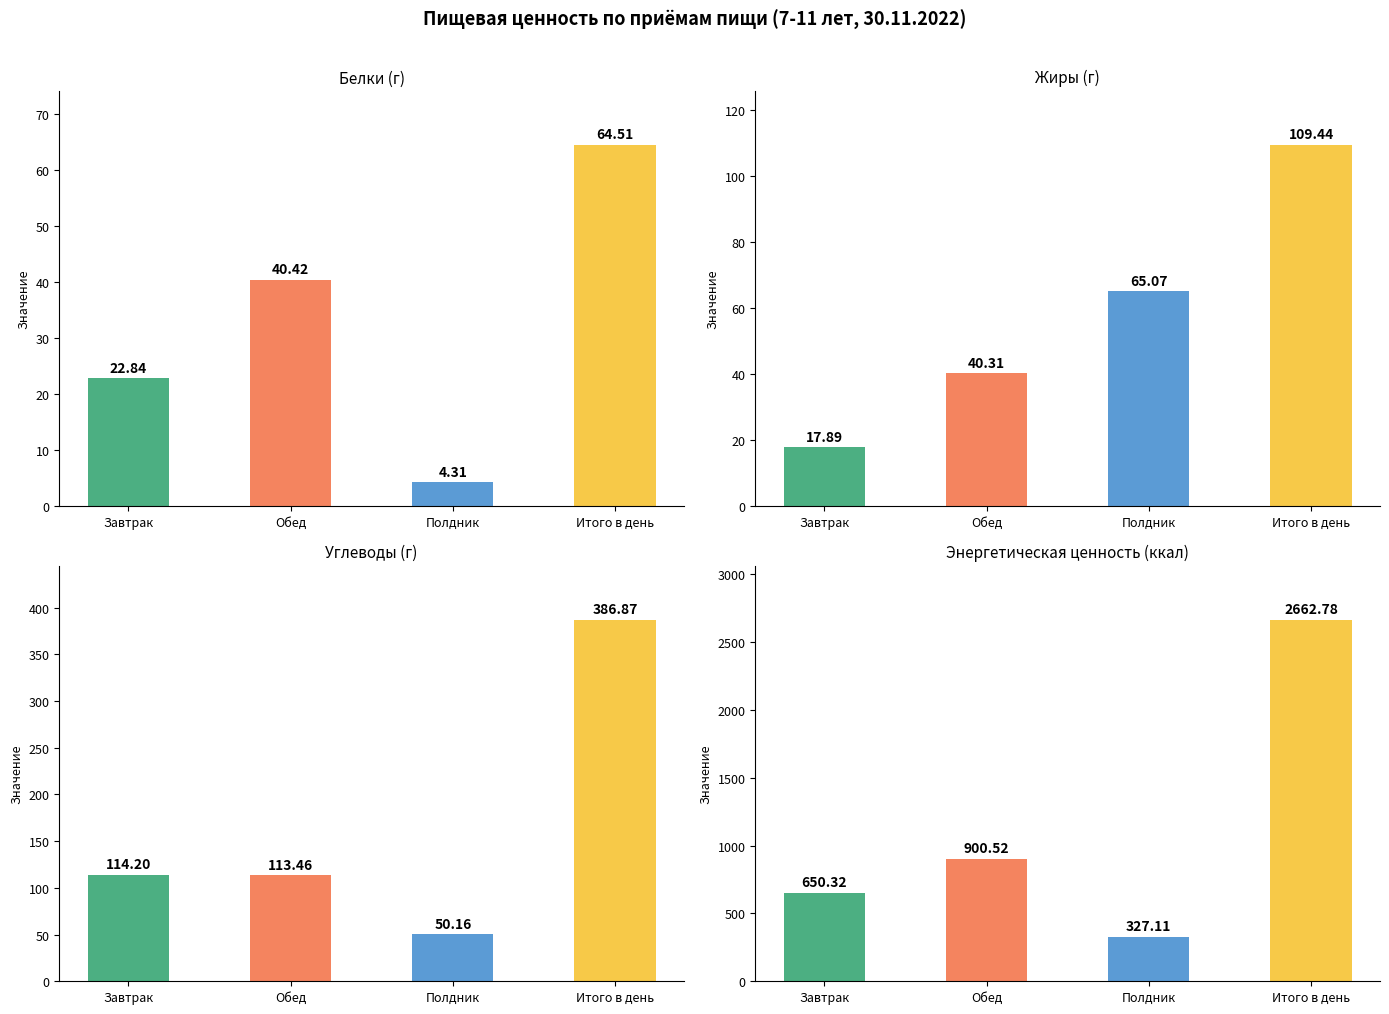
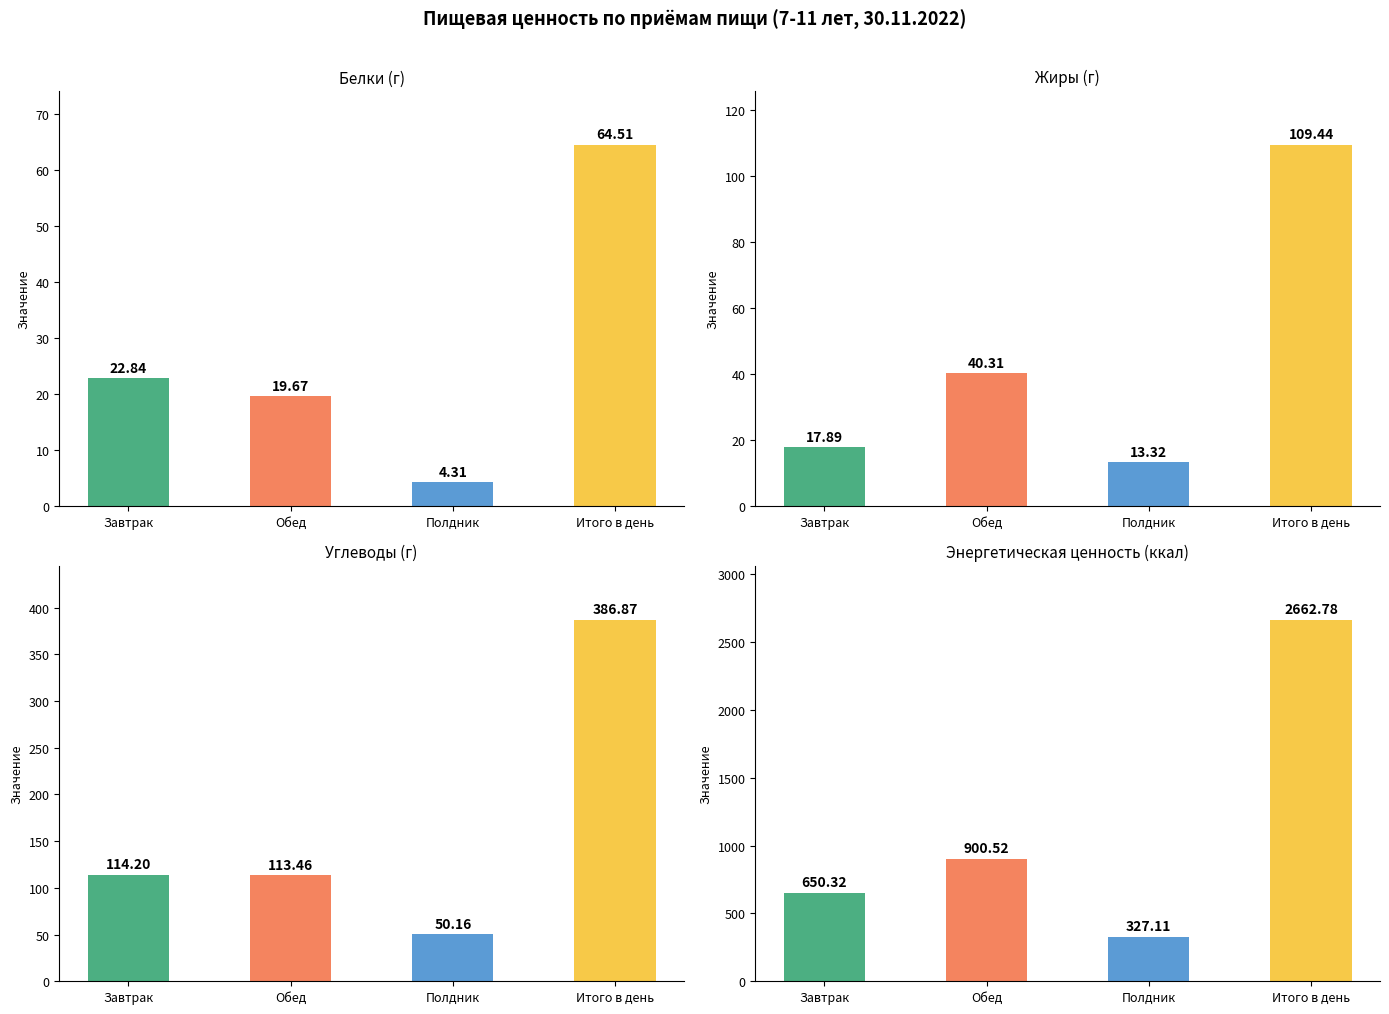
Белки (г), Обед: 40.42 -> 19.67
Жиры (г), Полдник: 65.07 -> 13.32
